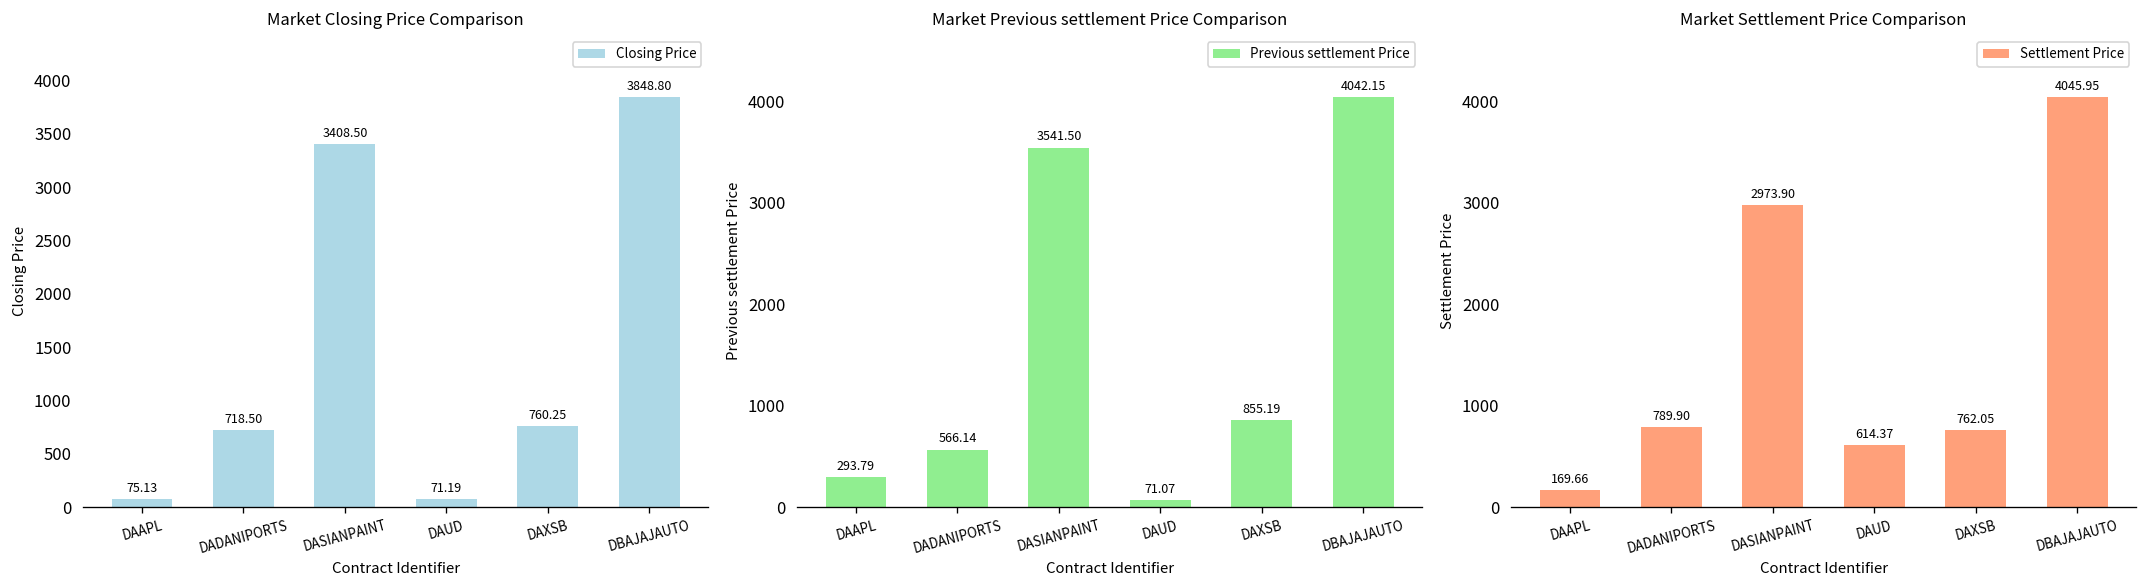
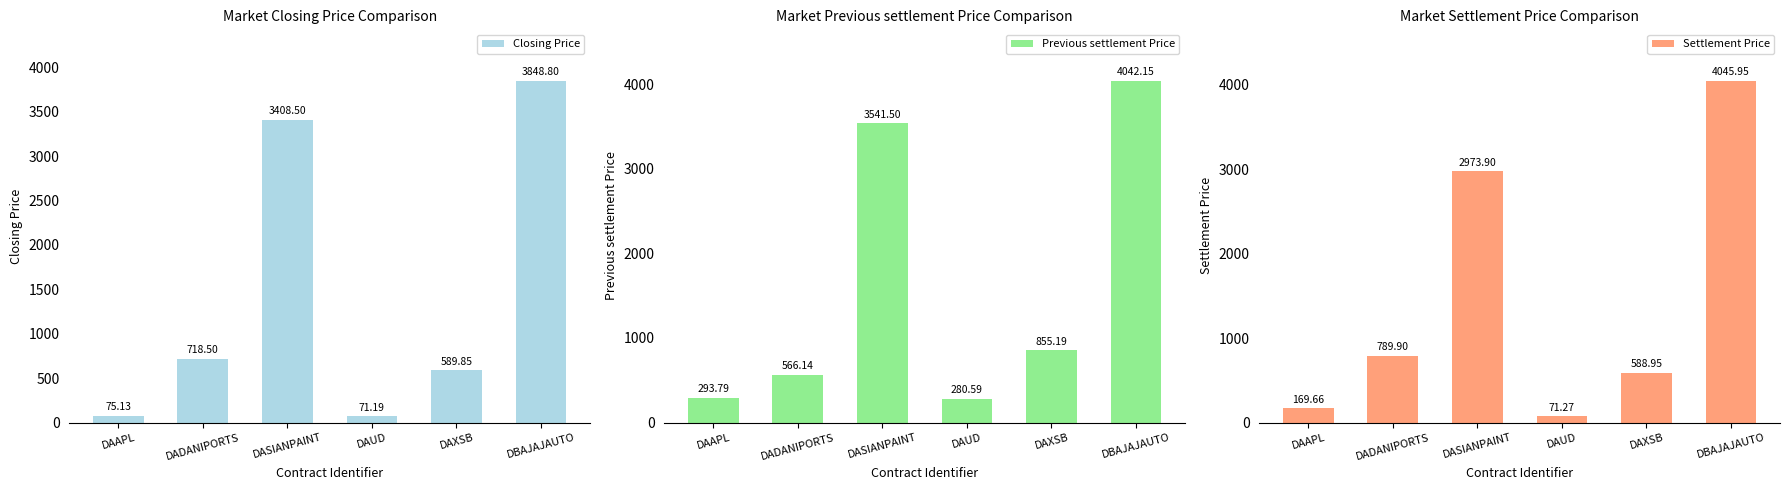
Market Closing Price Comparison, DAXSB: 760.25 -> 589.85
Market Previous settlement Price Comparison, DAUD: 71.07 -> 280.59
Market Settlement Price Comparison, DAUD: 614.37 -> 71.27
Market Settlement Price Comparison, DAXSB: 762.05 -> 588.95
